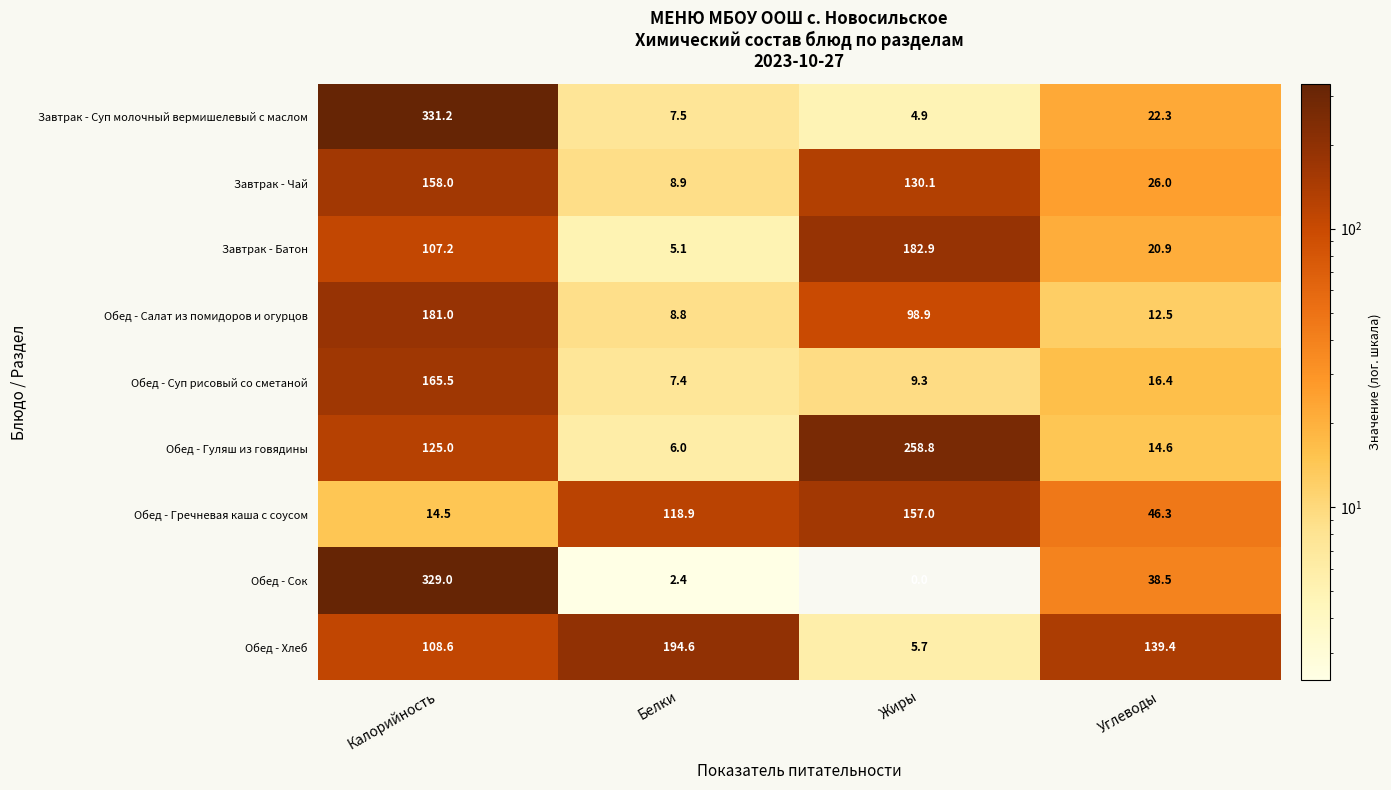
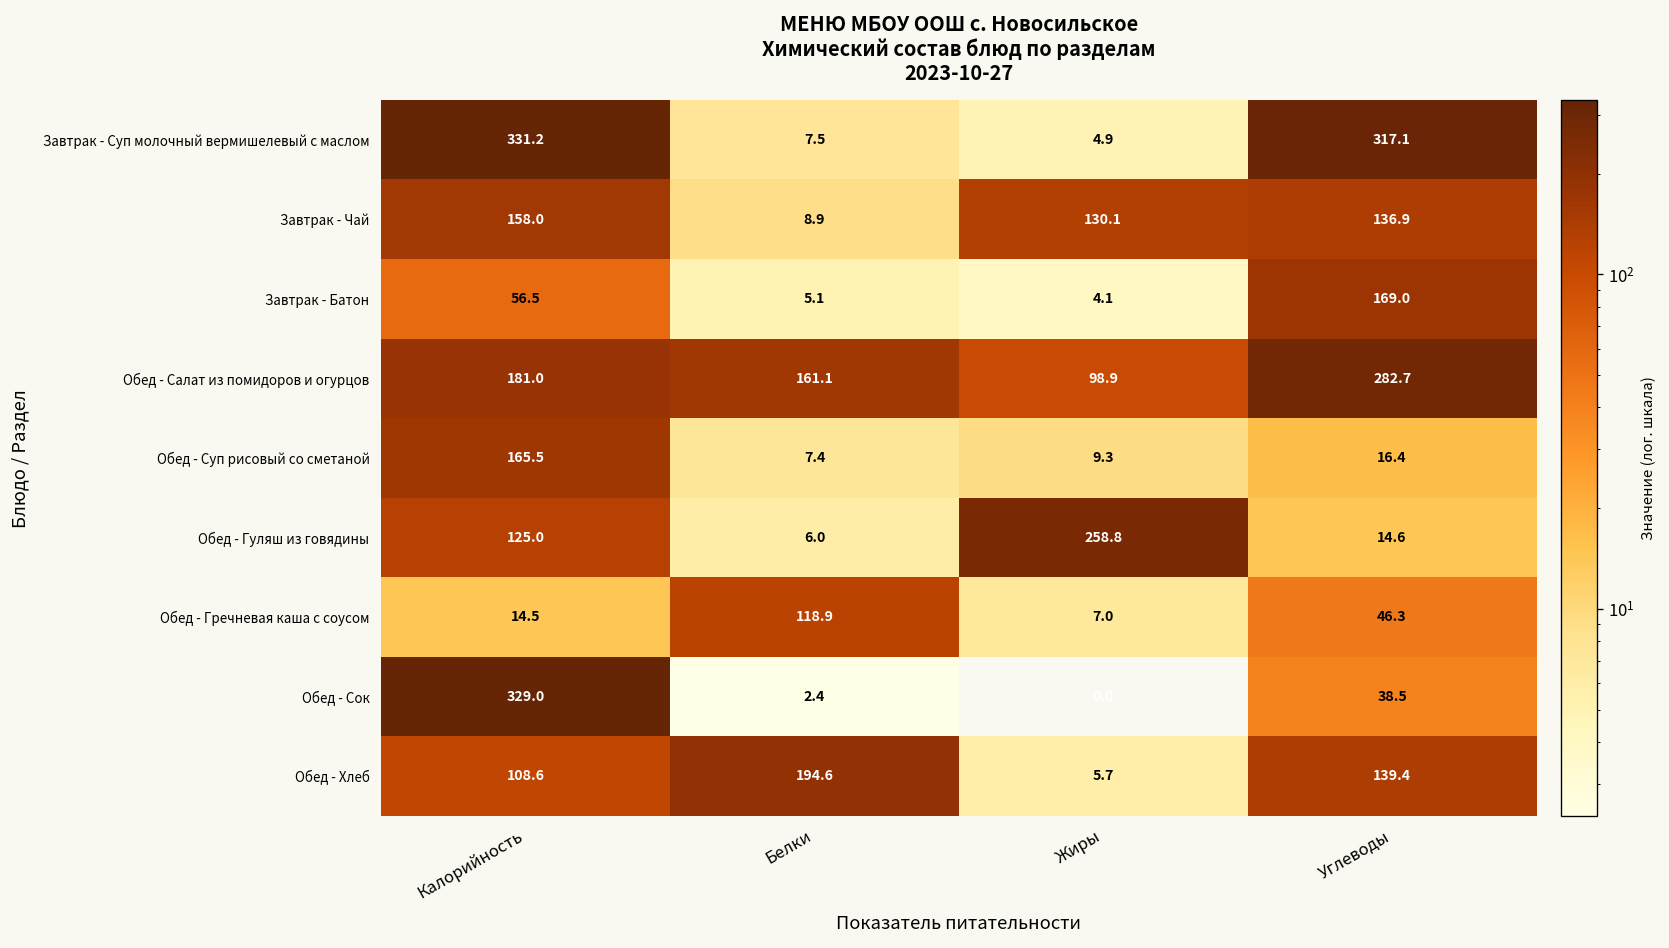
Завтрак - Суп молочный вермишелевый с маслом, Углеводы: 22.3 -> 317.1
Завтрак - Чай, Углеводы: 26.0 -> 136.9
Завтрак - Батон, Калорийность: 107.2 -> 56.5
Завтрак - Батон, Жиры: 182.9 -> 4.1
Завтрак - Батон, Углеводы: 20.9 -> 169.0
Обед - Салат из помидоров и огурцов, Белки: 8.8 -> 161.1
Обед - Салат из помидоров и огурцов, Углеводы: 12.5 -> 282.7
Обед - Гречневая каша с соусом, Жиры: 157.0 -> 7.0
